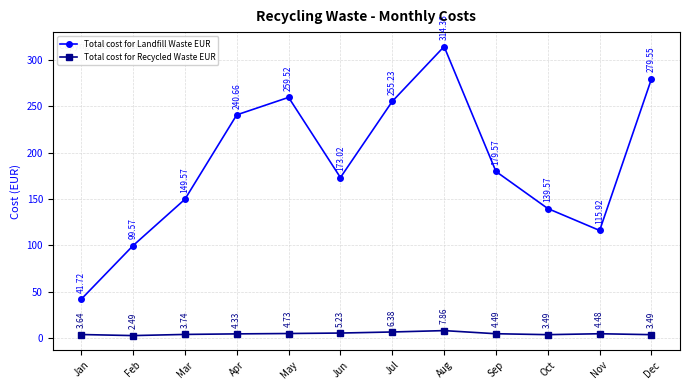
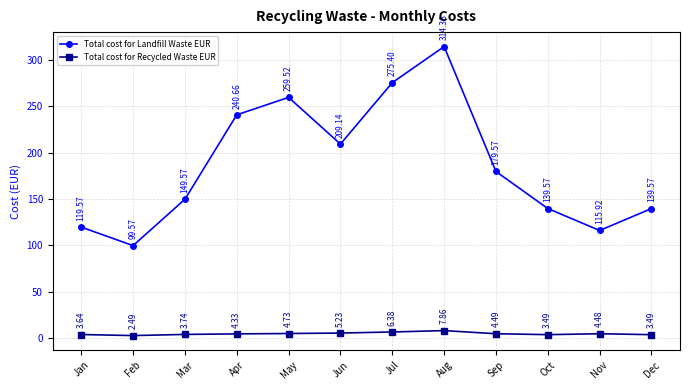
Total cost for Landfill Waste EUR, Jan: 41.72 -> 119.57
Total cost for Landfill Waste EUR, Jun: 173.02 -> 209.14
Total cost for Landfill Waste EUR, Jul: 255.23 -> 275.40
Total cost for Landfill Waste EUR, Dec: 279.55 -> 139.57
